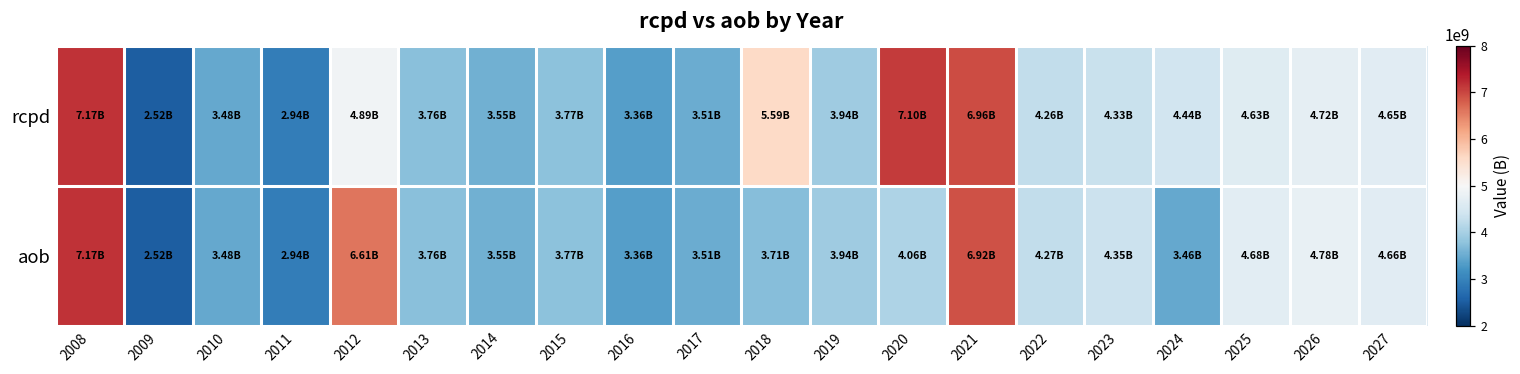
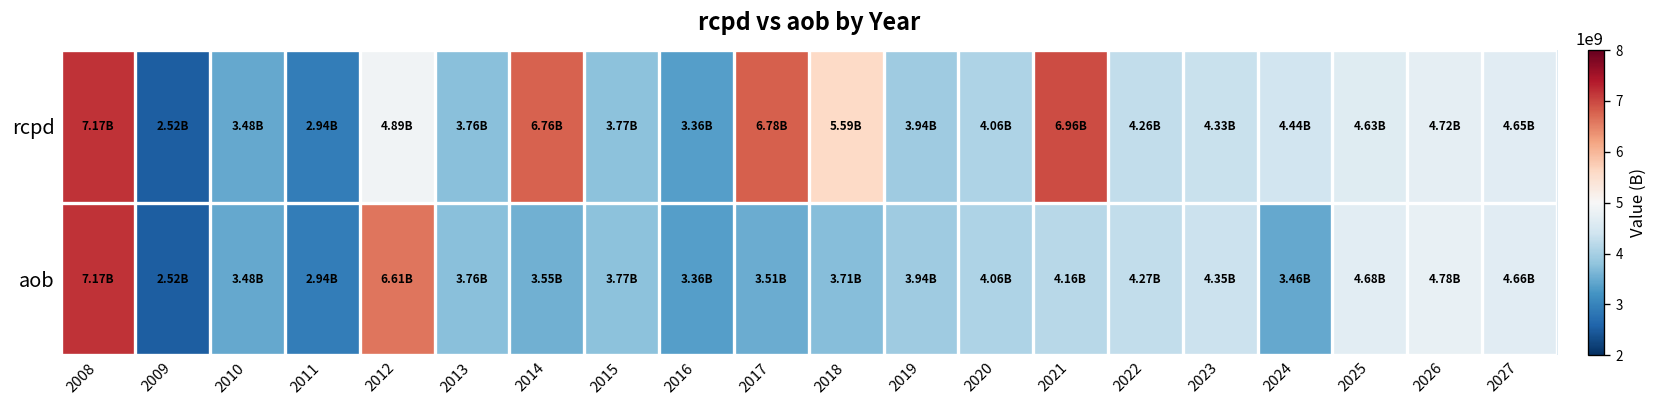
rcpd, 2014: 3.55B -> 6.76B
rcpd, 2017: 3.51B -> 6.78B
rcpd, 2020: 7.10B -> 4.06B
aob, 2021: 6.92B -> 4.16B
